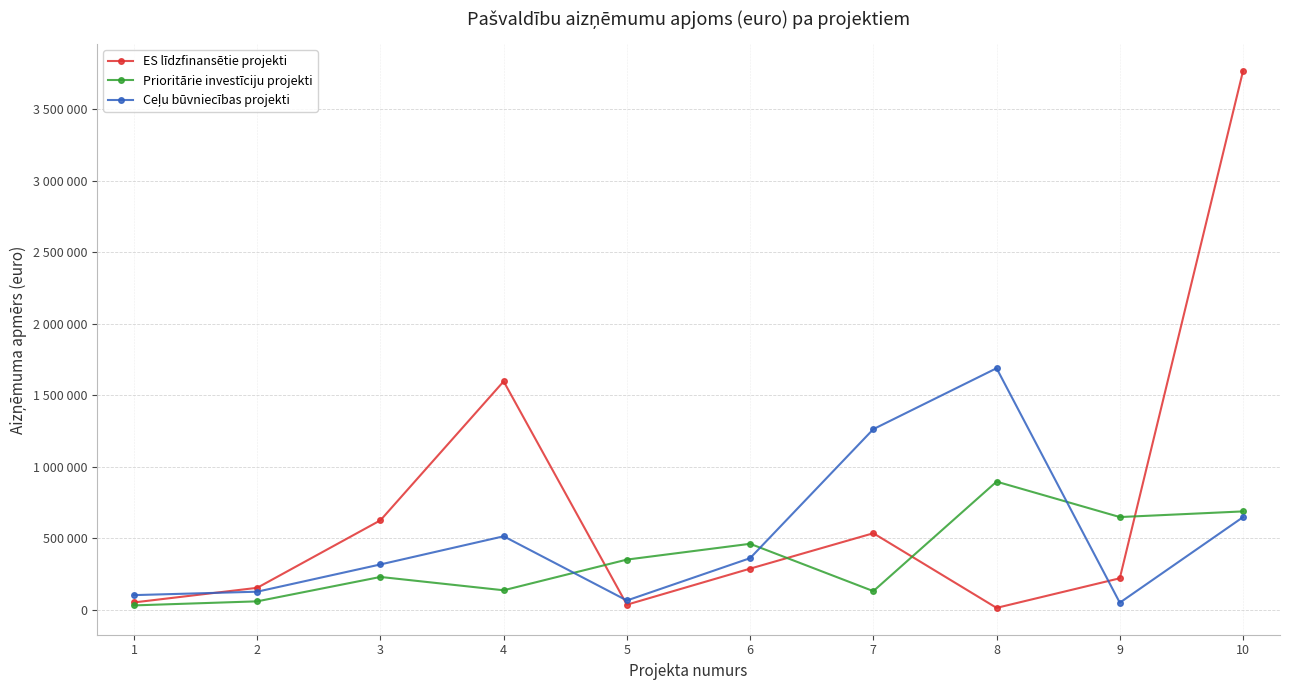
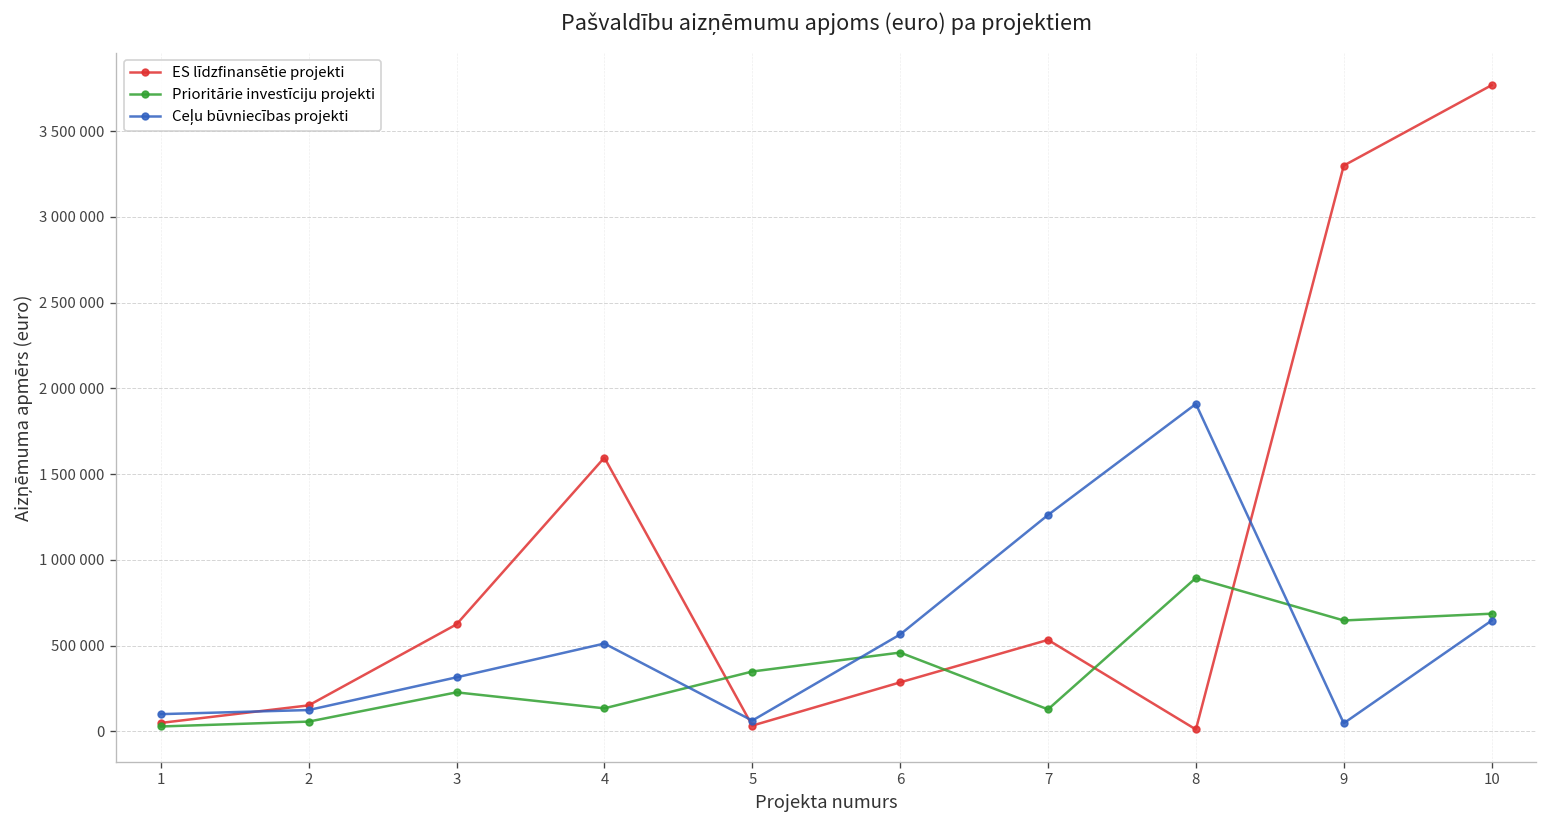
Ceļu būvniecības projekti, 6: 360000 -> 570000
Ceļu būvniecības projekti, 8: 1690000 -> 1910000
ES līdzfinansētie projekti, 9: 220000 -> 3300000
